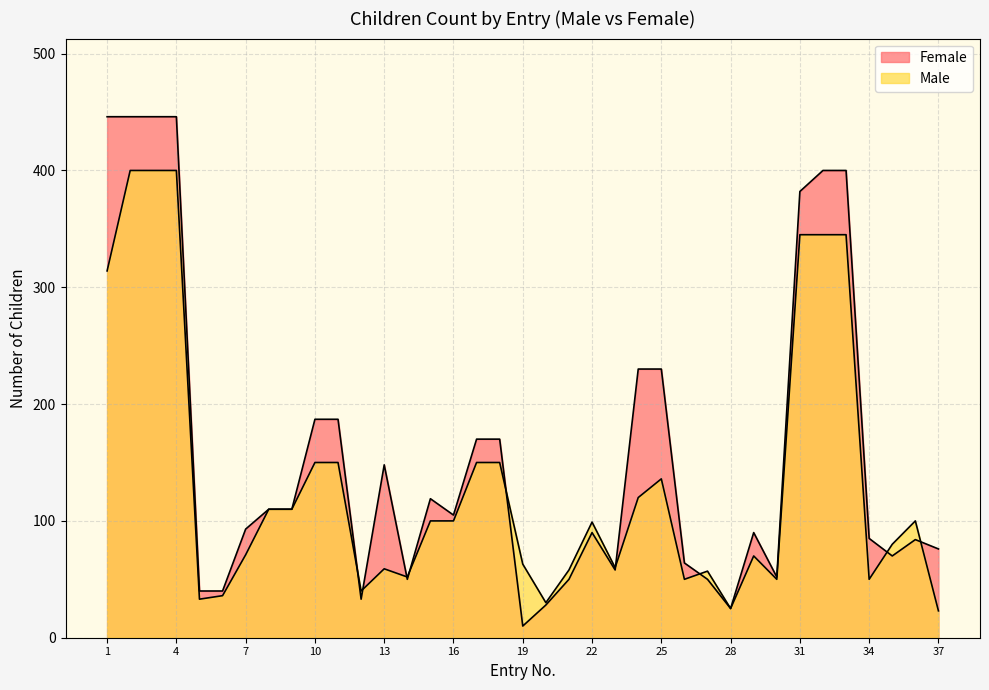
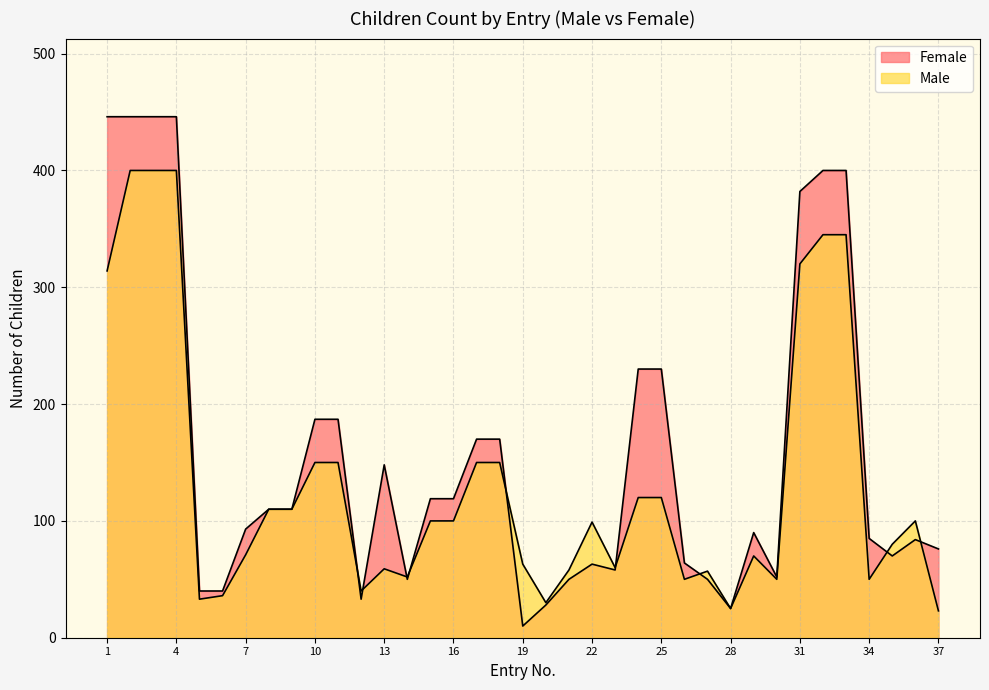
Female, 16: 105 -> 119
Female, 22: 90 -> 63
Male, 25: 136 -> 120
Male, 31: 345 -> 320
